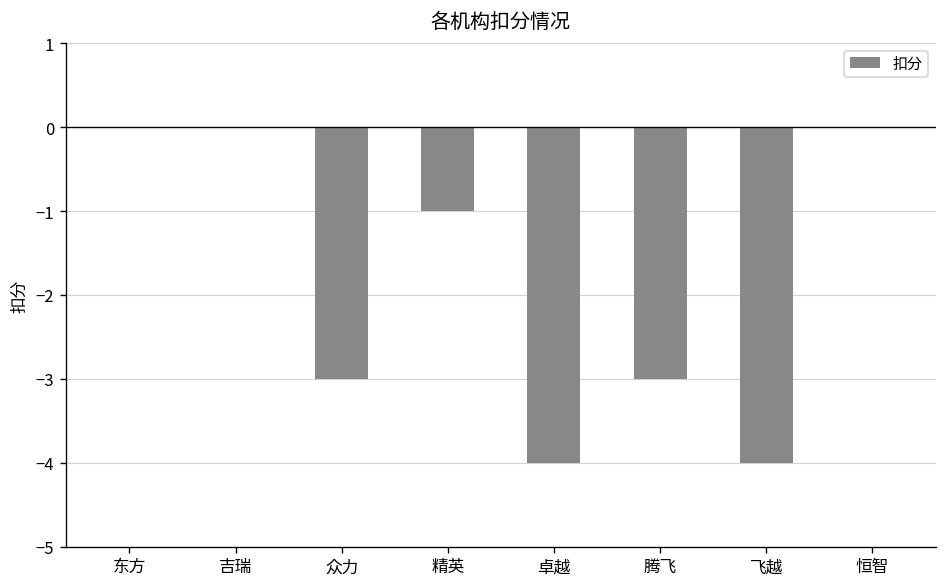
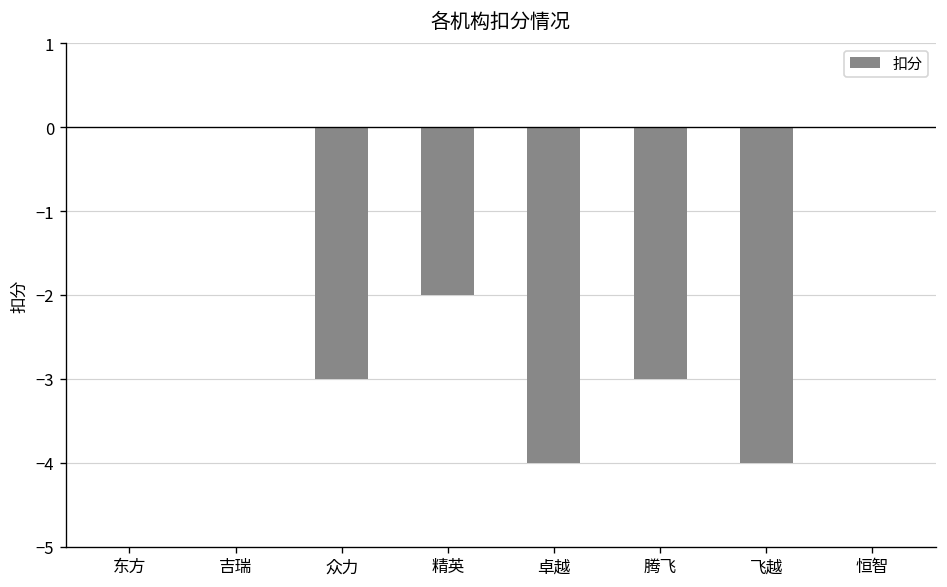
精英: -1 -> -2
